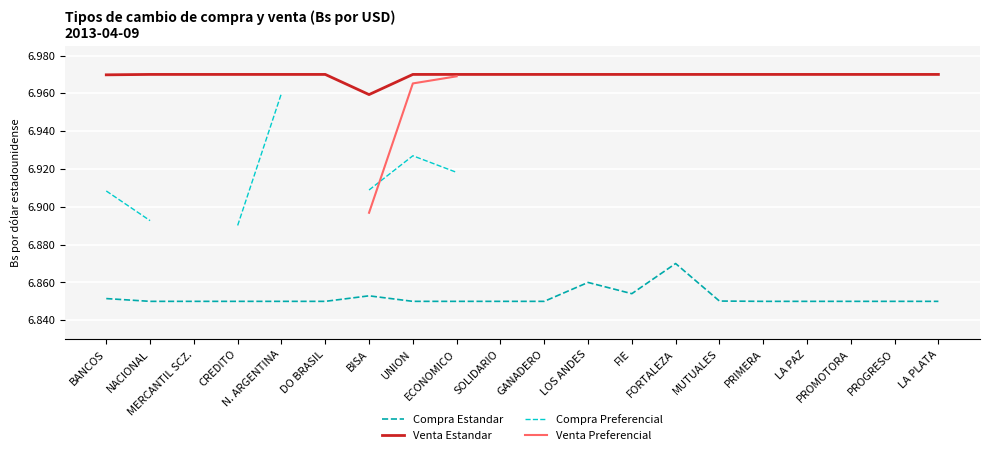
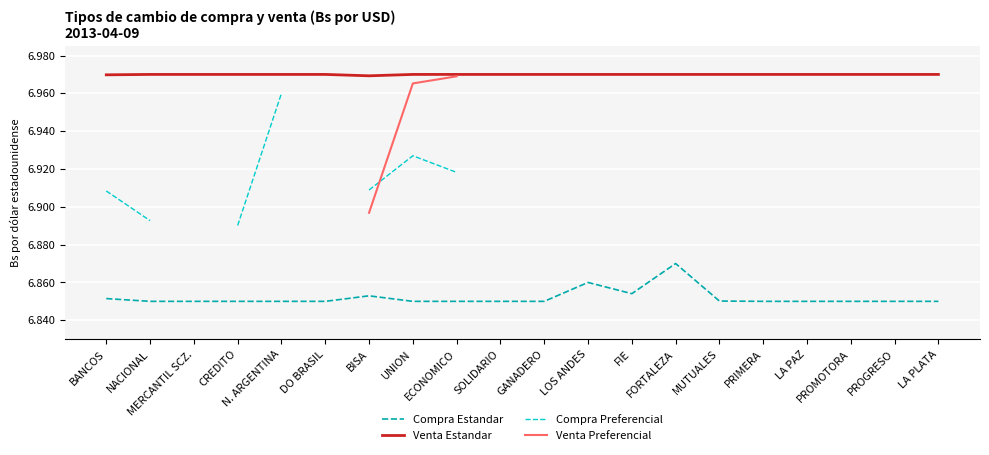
Venta Estandar, BISA: 6.959 -> 6.969
